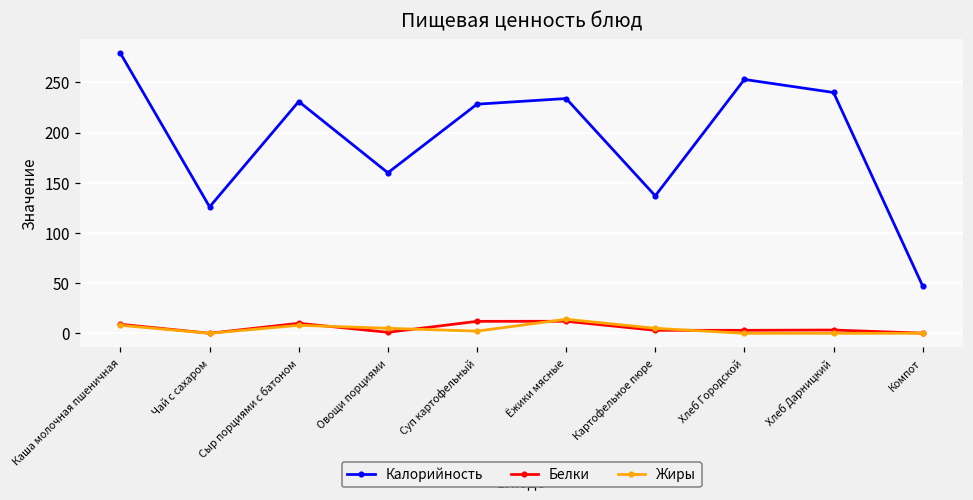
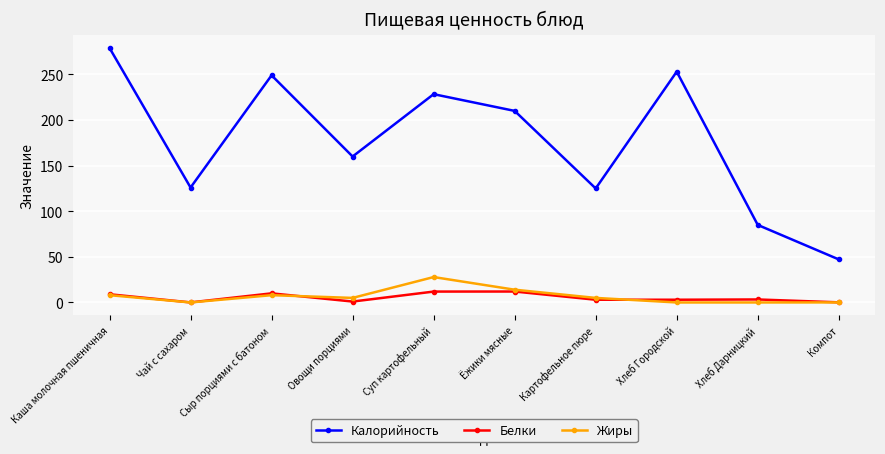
Калорийность, Сыр порциями с батоном: 230 -> 250
Жиры, Суп картофельный: 0 -> 30
Калорийность, Ёжики мясные: 230 -> 210
Калорийность, Картофельное пюре: 140 -> 130
Калорийность, Хлеб Дарницкий: 240 -> 90
